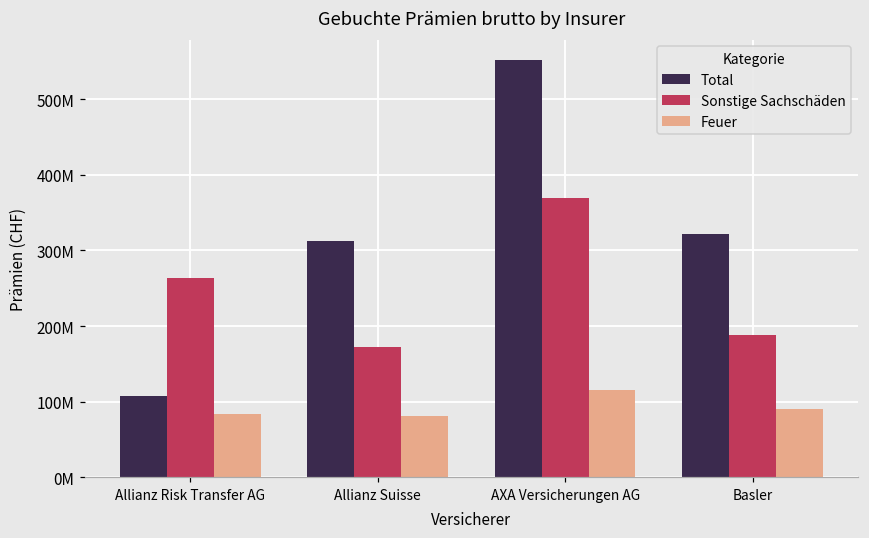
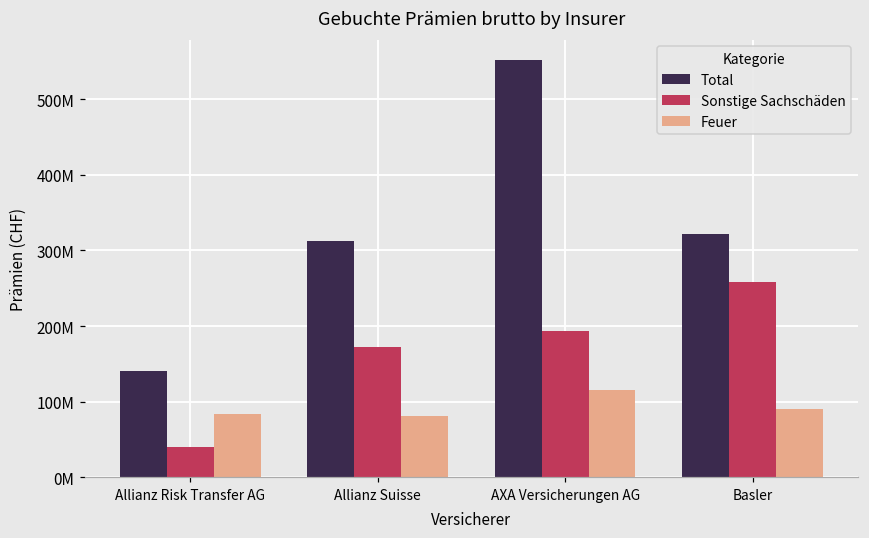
Total, Allianz Risk Transfer AG: 110000000 -> 140000000
Sonstige Sachschäden, Allianz Risk Transfer AG: 260000000 -> 40000000
Sonstige Sachschäden, AXA Versicherungen AG: 370000000 -> 190000000
Sonstige Sachschäden, Basler: 190000000 -> 260000000
